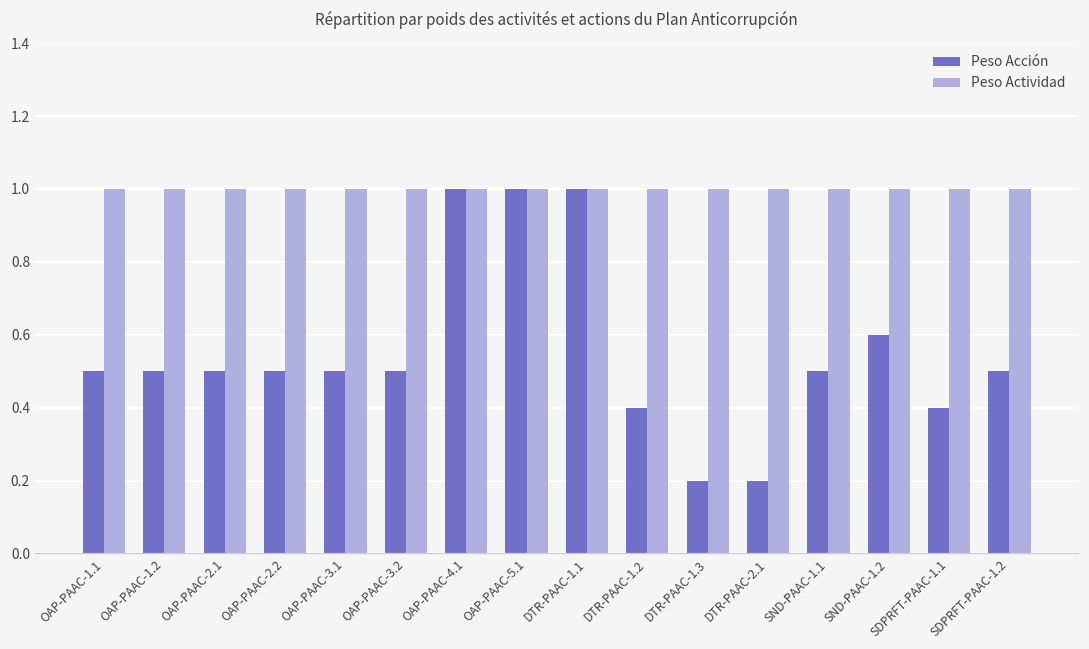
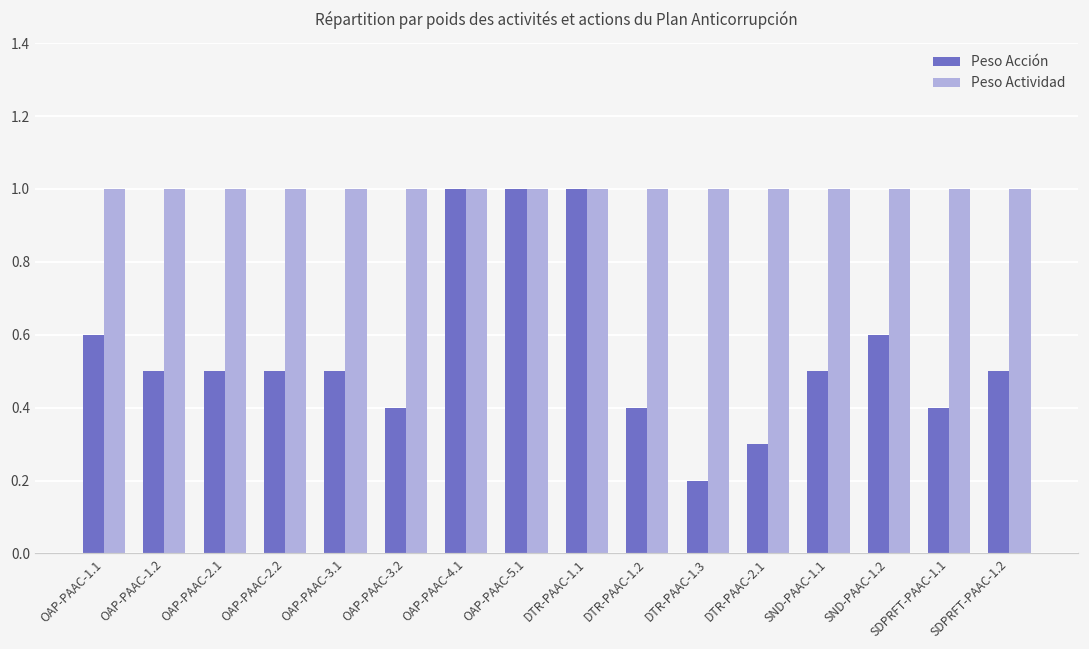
Peso Acción, OAP-PAAC-1.1: 0.5 -> 0.6
Peso Acción, OAP-PAAC-3.2: 0.5 -> 0.4
Peso Acción, DTR-PAAC-2.1: 0.2 -> 0.3
